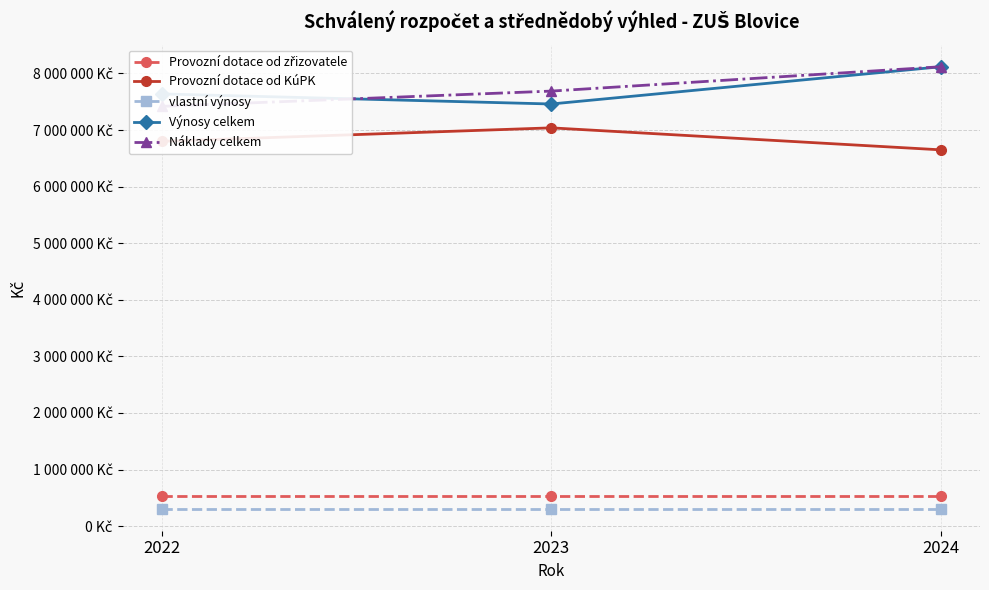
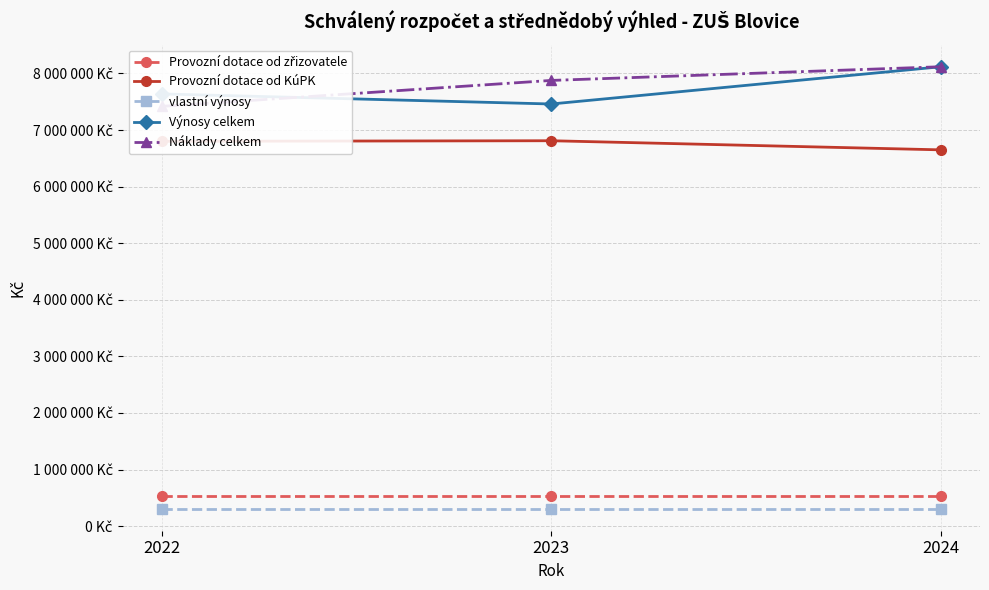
Provozní dotace od KúPK, 2023: 7000000 Kč -> 6800000 Kč
Náklady celkem, 2023: 7700000 Kč -> 7900000 Kč
